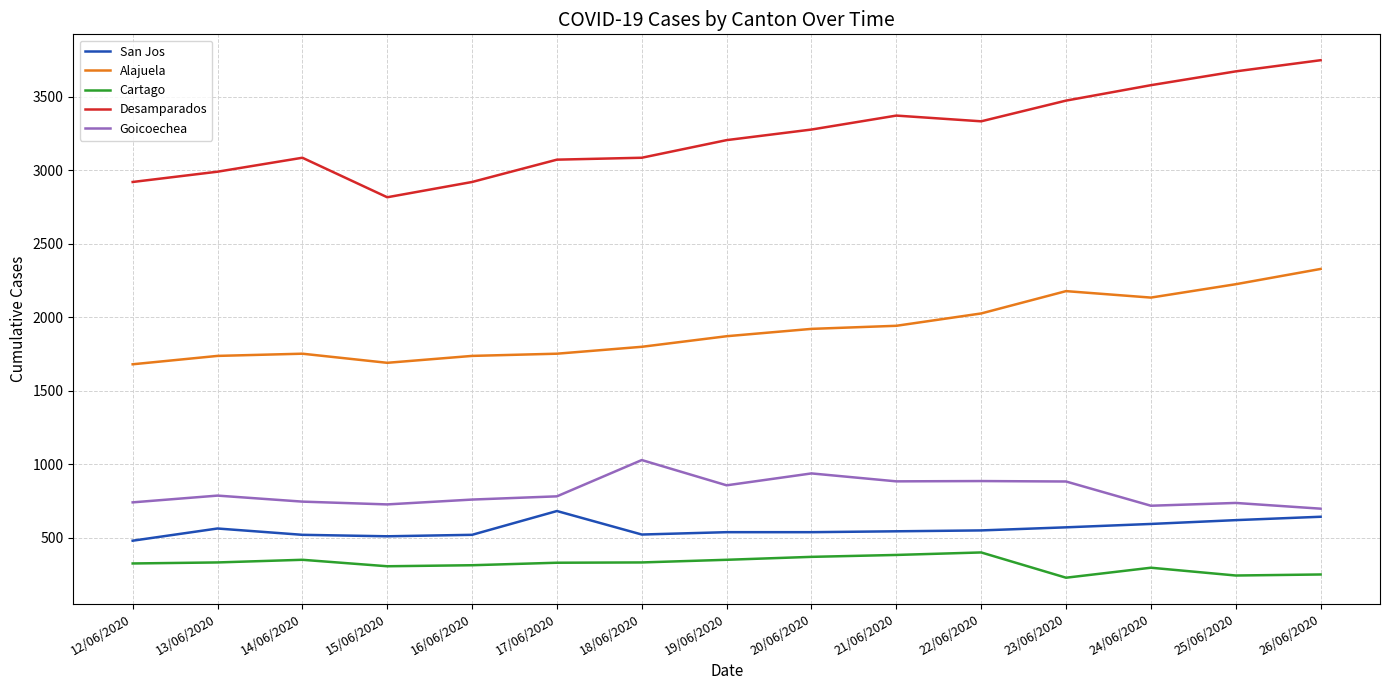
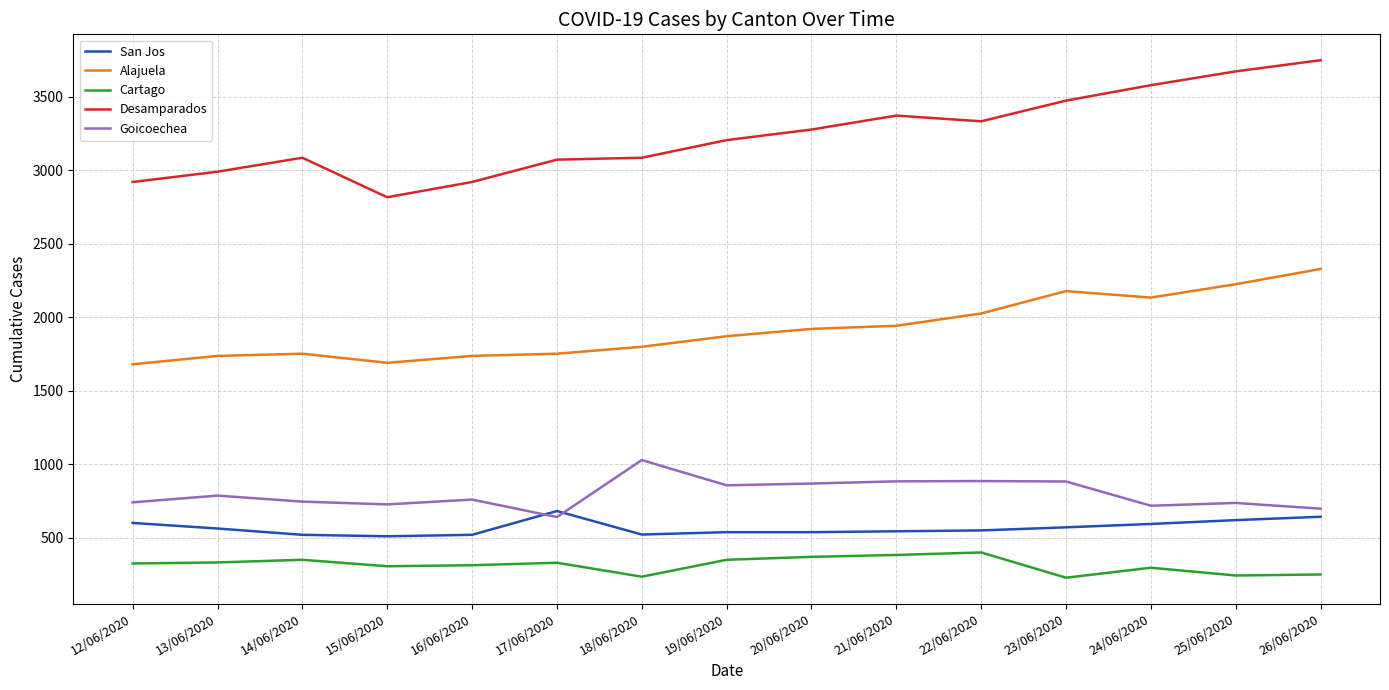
San Jos, 12/06/2020: 480 -> 600
Goicoechea, 17/06/2020: 780 -> 640
Cartago, 18/06/2020: 330 -> 230
Goicoechea, 20/06/2020: 940 -> 870
